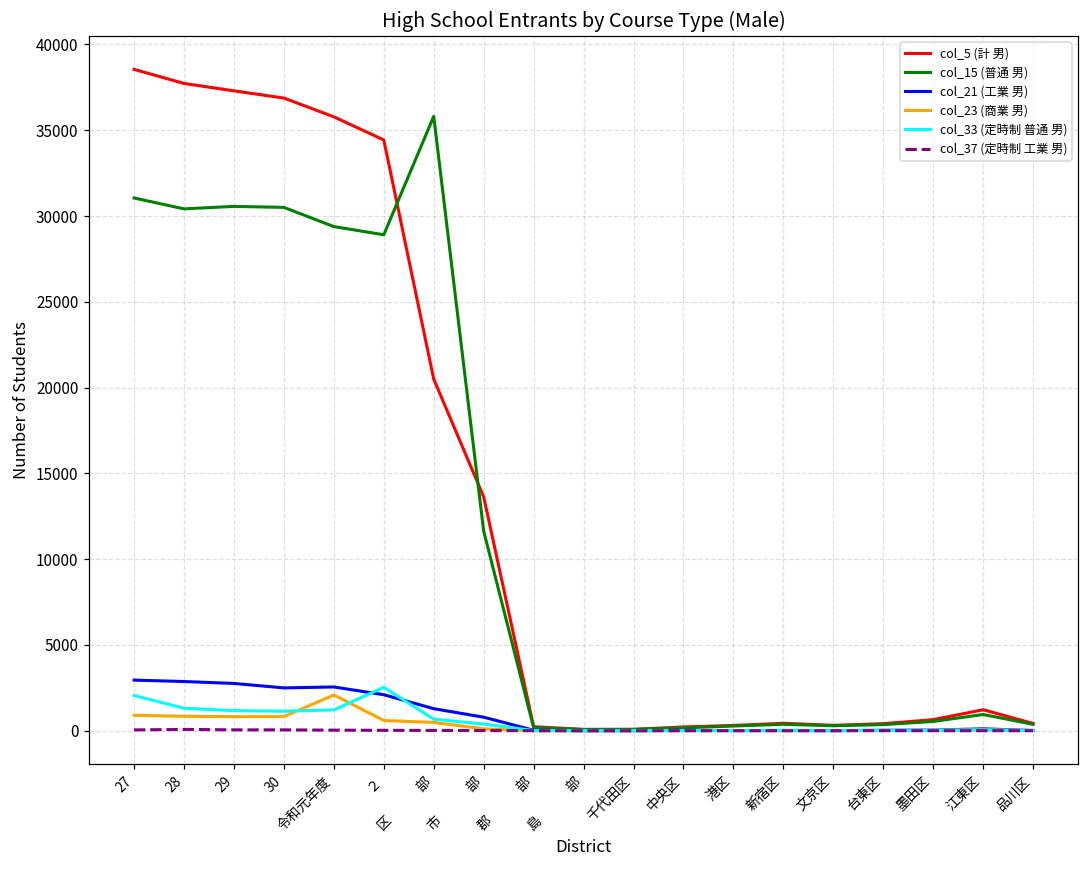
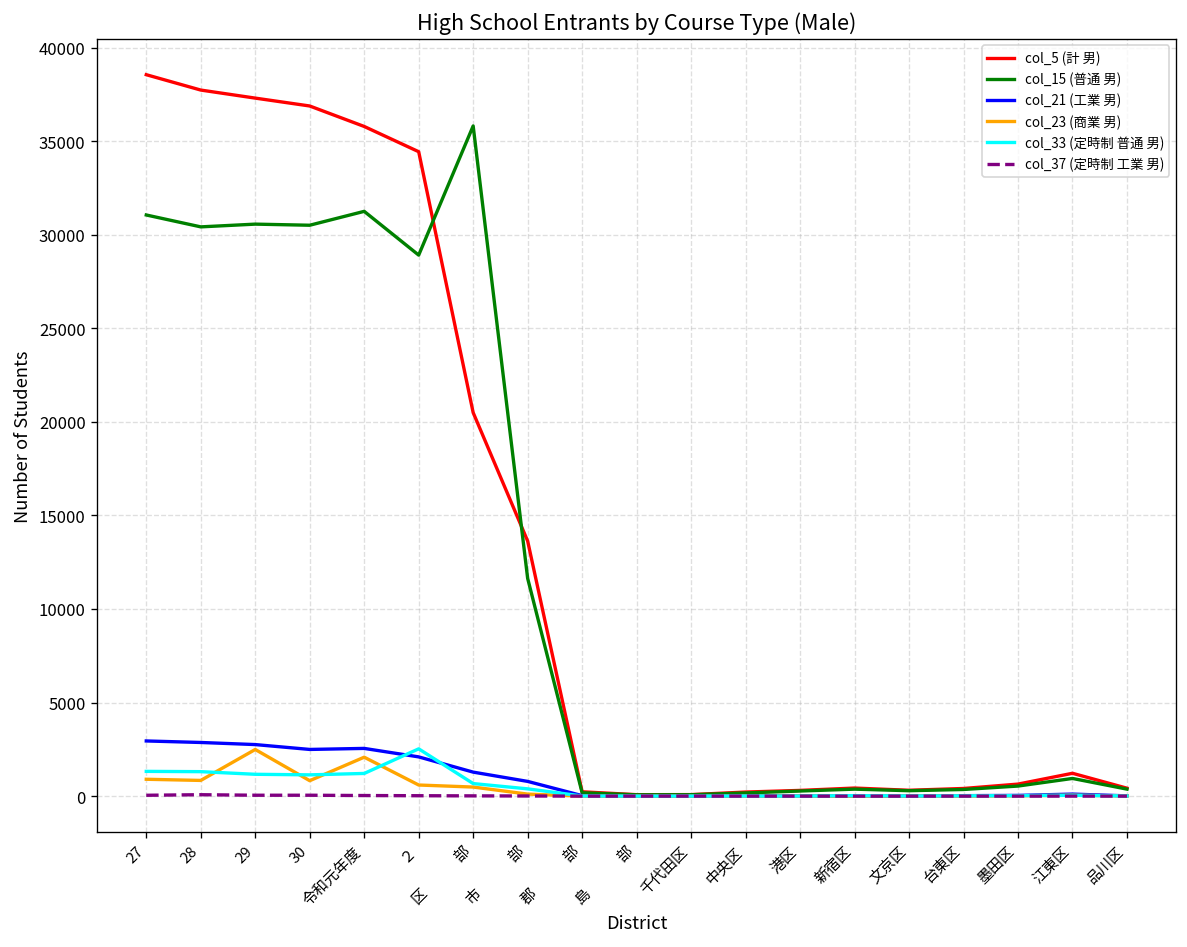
col_33 (定時制 普通 男), 27: 2100 -> 1300
col_23 (商業 男), 29: 800 -> 2500
col_15 (普通 男), 令和元年度: 29400 -> 31200
